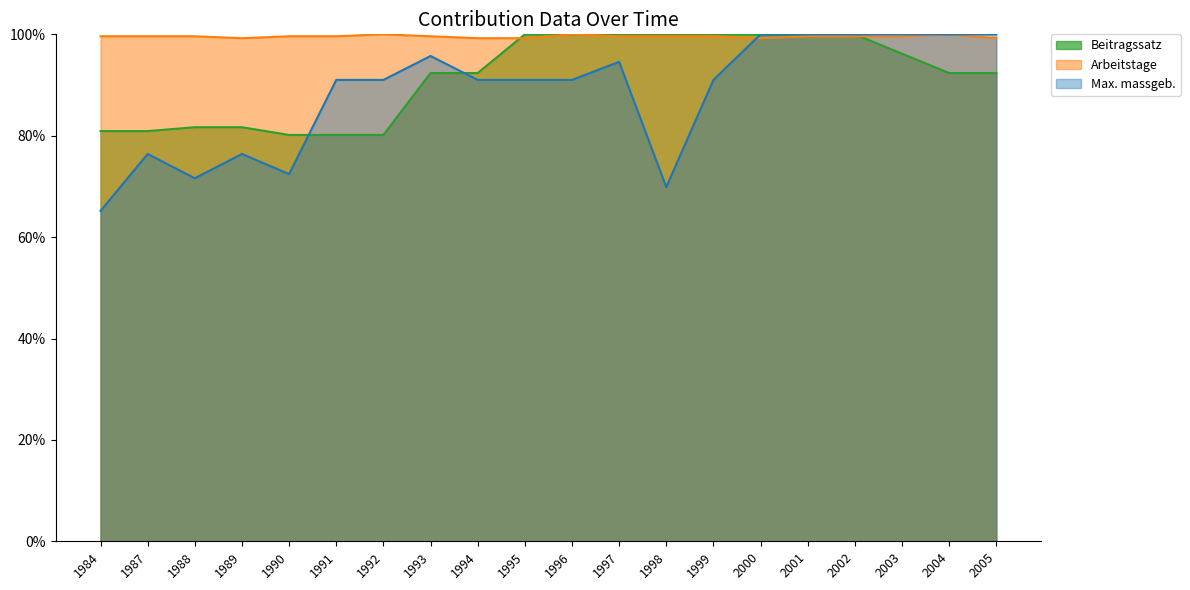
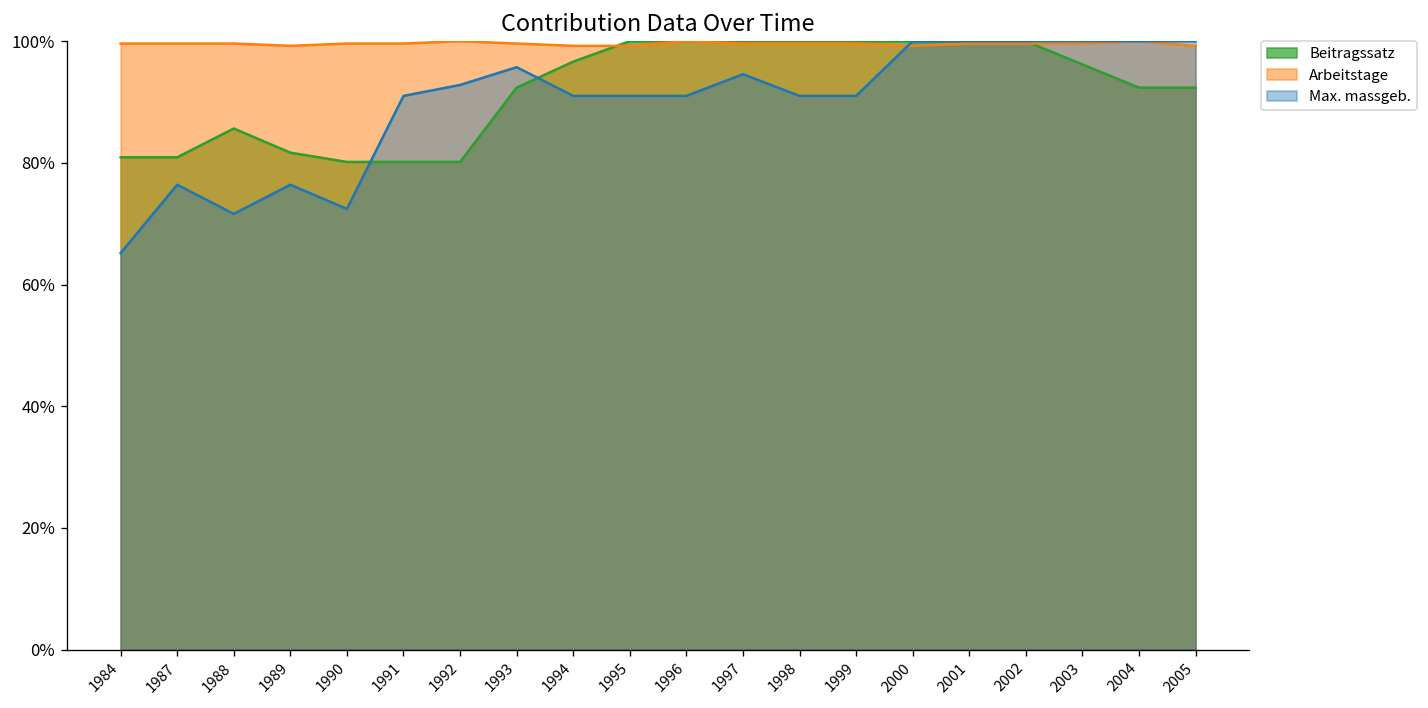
Beitragssatz, 1988: 82% -> 86%
Max. massgeb., 1992: 91% -> 93%
Beitragssatz, 1994: 92% -> 97%
Max. massgeb., 1998: 70% -> 91%
